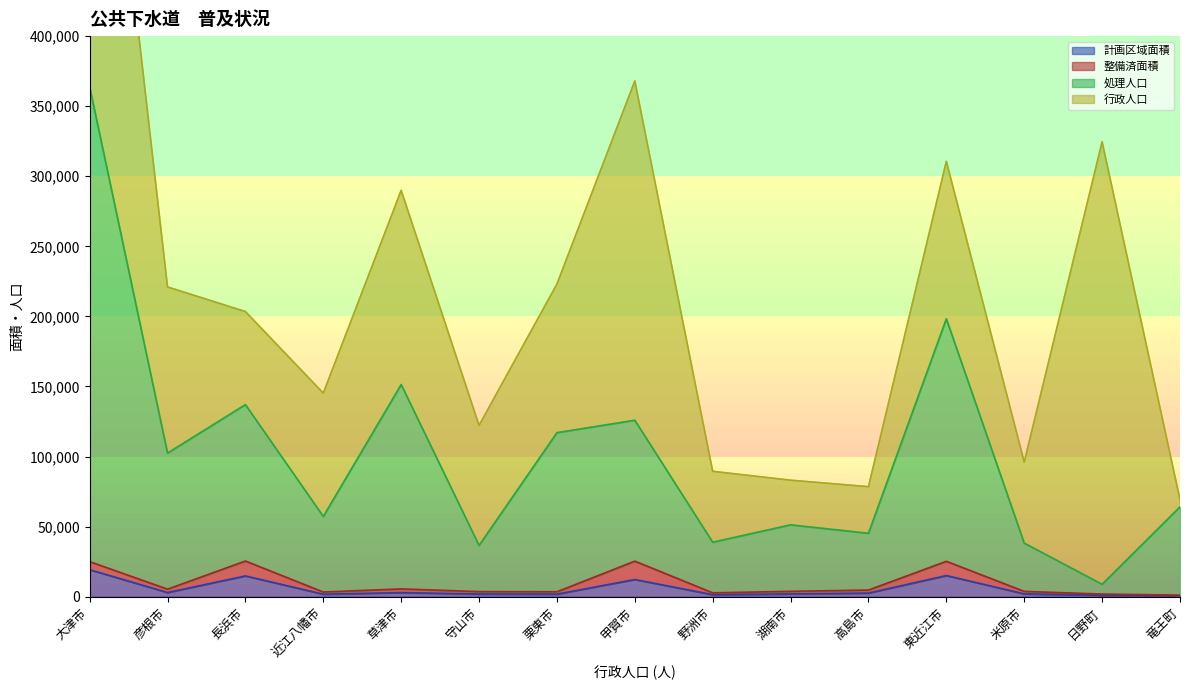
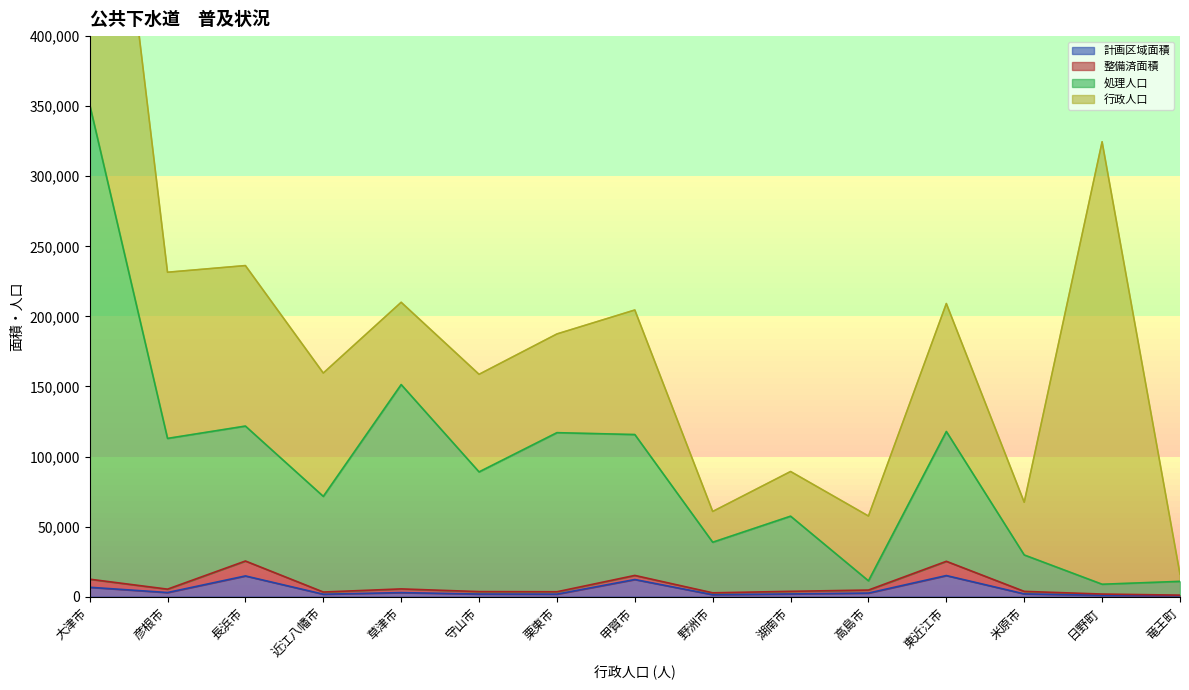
計画区域面積, 大津市: 19,000 -> 7,000
処理人口, 彦根市: 97,000 -> 108,000
処理人口, 長浜市: 112,000 -> 96,000
行政人口, 長浜市: 66,000 -> 115,000
処理人口, 近江八幡市: 54,000 -> 68,000
行政人口, 草津市: 139,000 -> 59,000
処理人口, 守山市: 33,000 -> 85,000
行政人口, 守山市: 86,000 -> 70,000
行政人口, 栗東市: 106,000 -> 70,000
整備済面積, 甲賀市: 13,000 -> 3,000
行政人口, 甲賀市: 242,000 -> 89,000
行政人口, 野洲市: 51,000 -> 22,000
処理人口, 湖南市: 47,000 -> 54,000
処理人口, 高島市: 41,000 -> 7,000
行政人口, 高島市: 33,000 -> 46,000
処理人口, 東近江市: 173,000 -> 93,000
行政人口, 東近江市: 112,000 -> 91,000
処理人口, 米原市: 34,000 -> 26,000
行政人口, 米原市: 58,000 -> 38,000
処理人口, 竜王町: 63,000 -> 10,000
